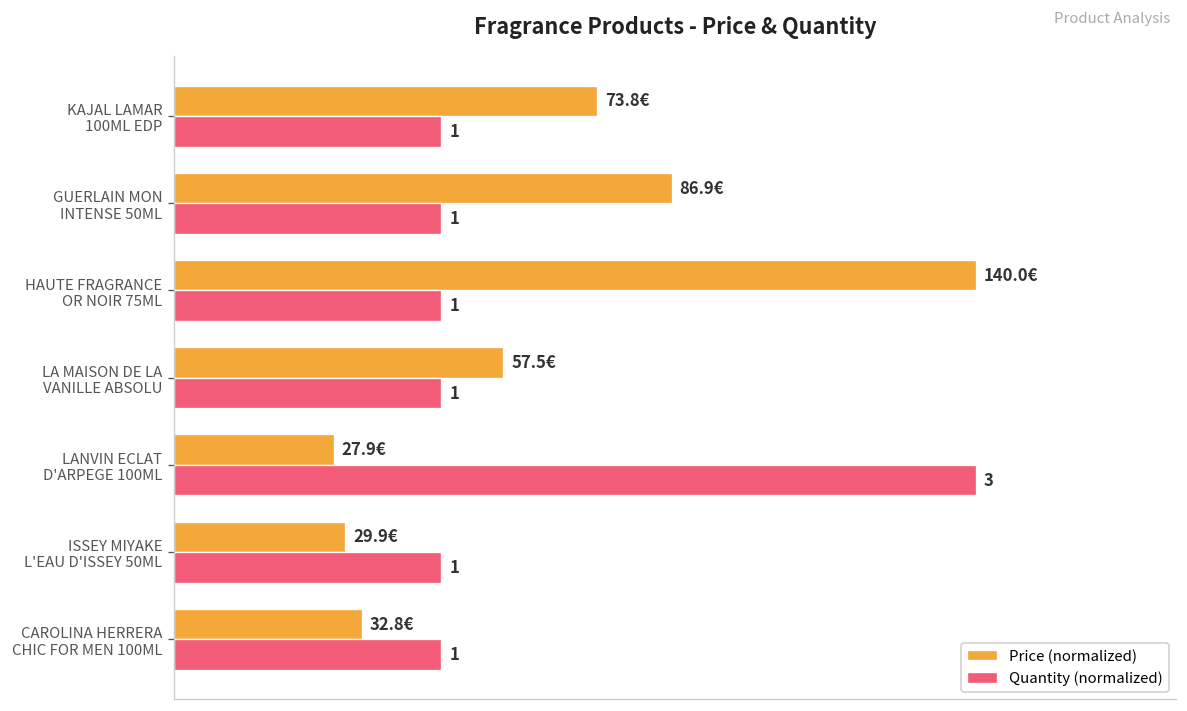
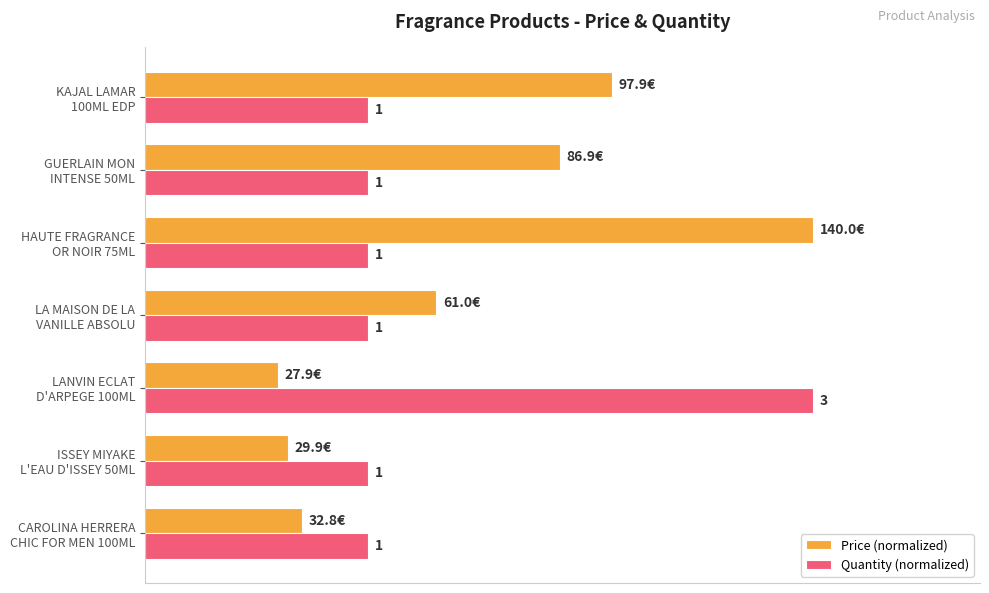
Price (normalized), KAJAL LAMAR 100ML EDP: 73.8€ -> 97.9€
Price (normalized), LA MAISON DE LA VANILLE ABSOLU: 57.5€ -> 61.0€
